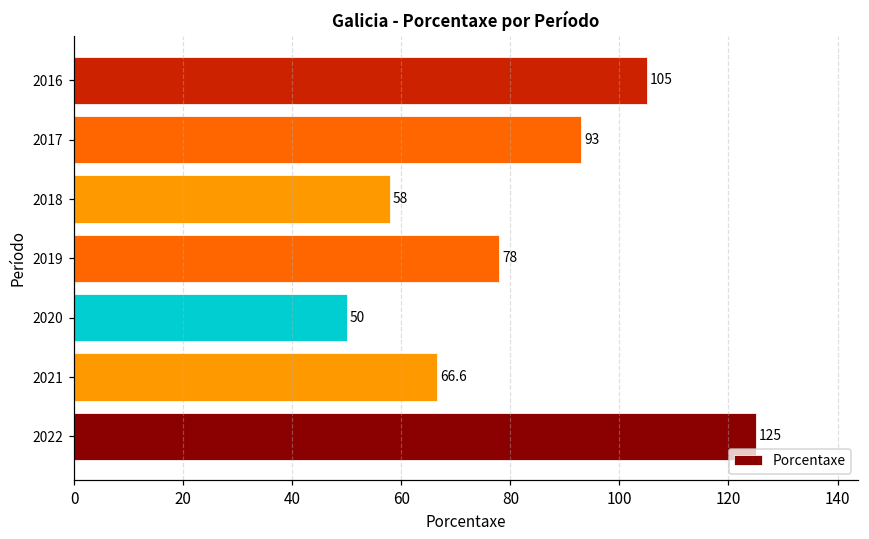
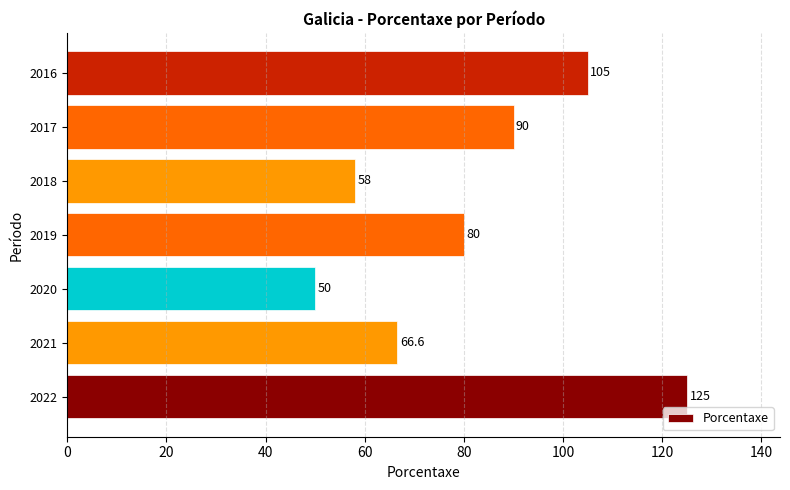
2017: 93 -> 90
2019: 78 -> 80
